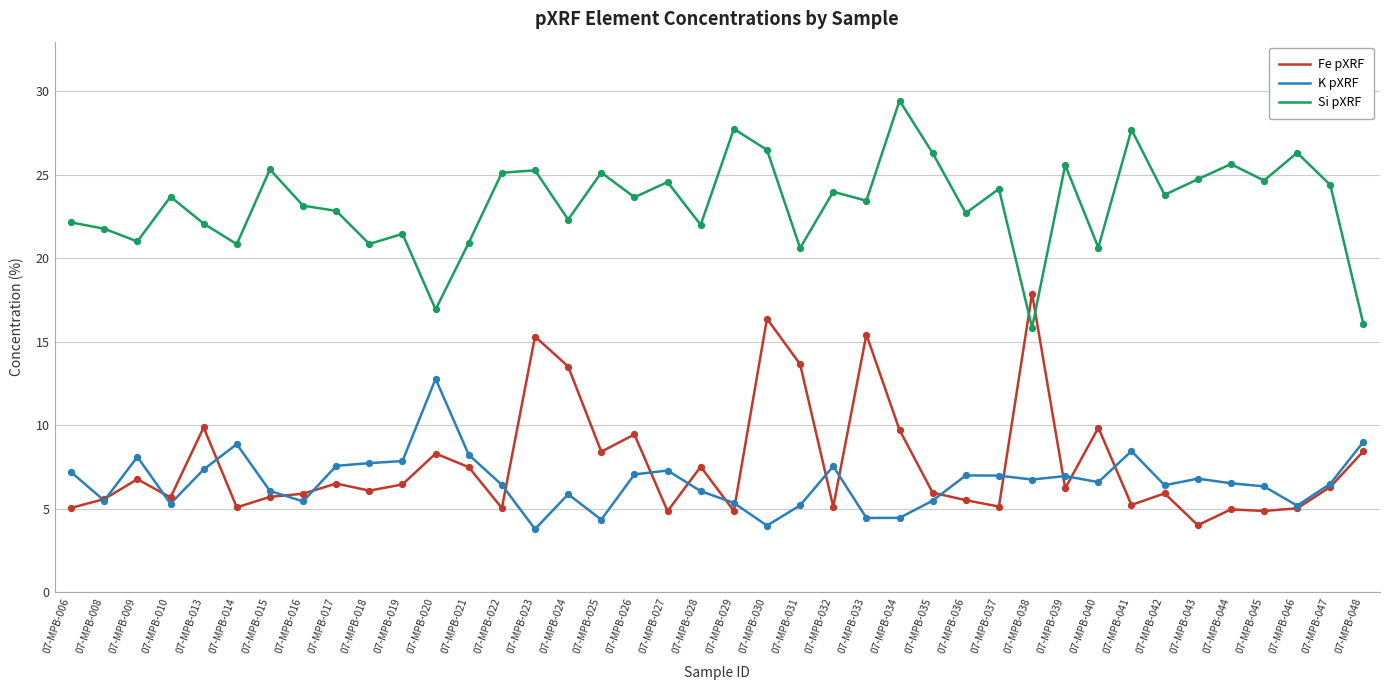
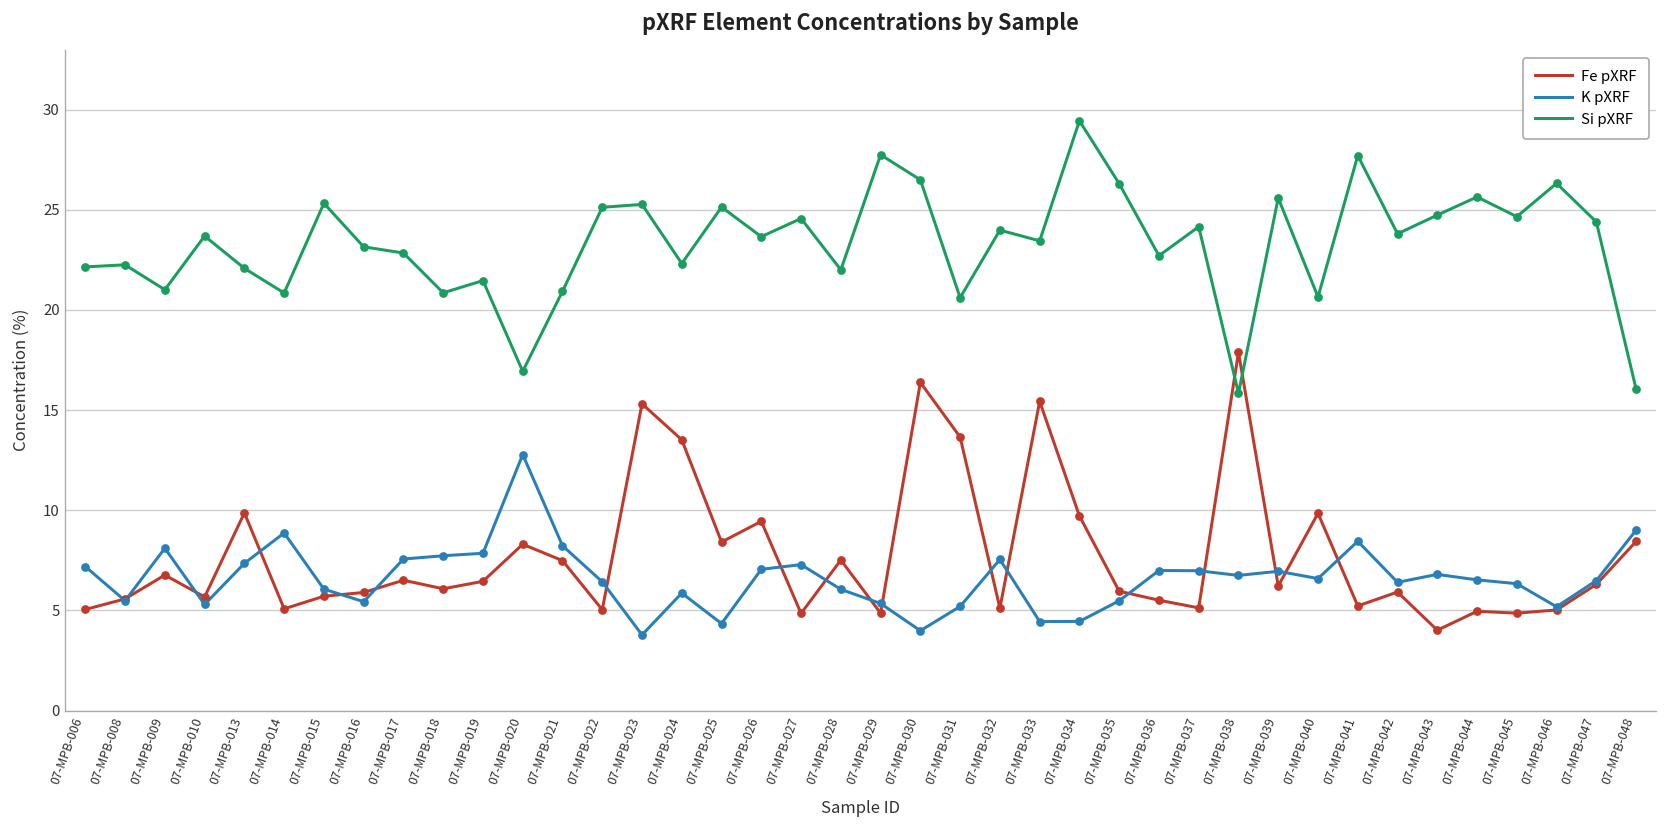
Si pXRF, 07-MPB-008: 21.8 -> 22.3
